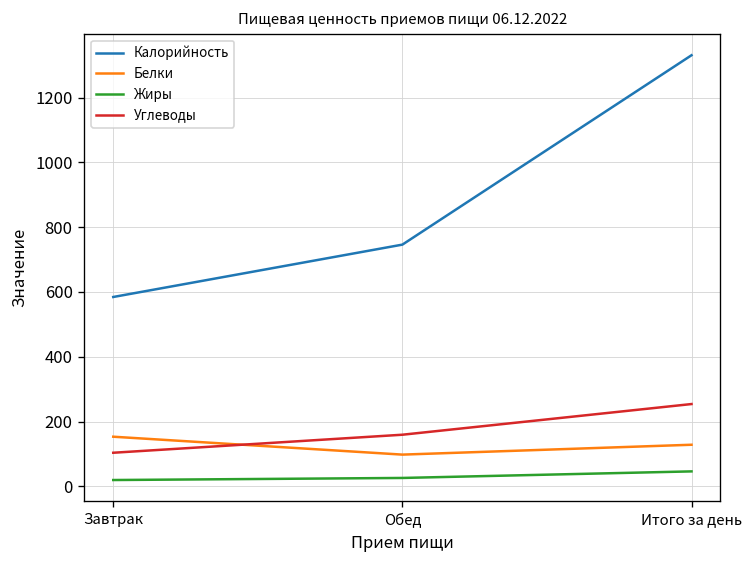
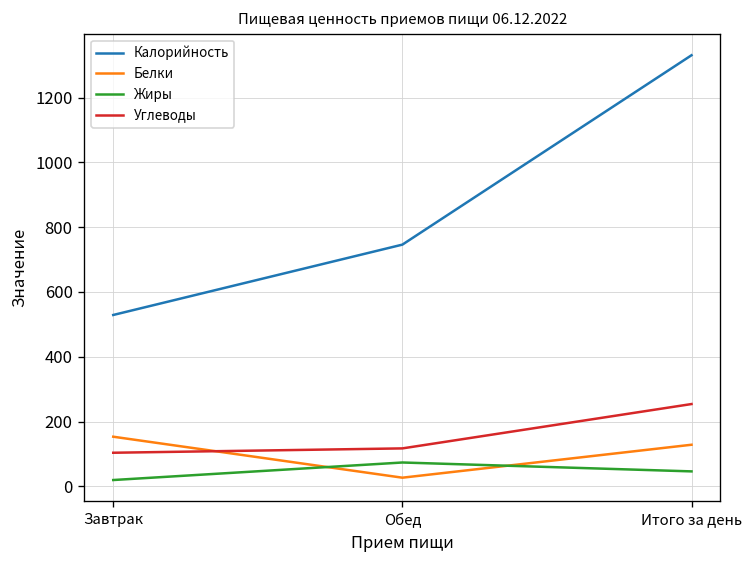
Калорийность, Завтрак: 580 -> 530
Белки, Обед: 100 -> 30
Жиры, Обед: 30 -> 70
Углеводы, Обед: 160 -> 120
